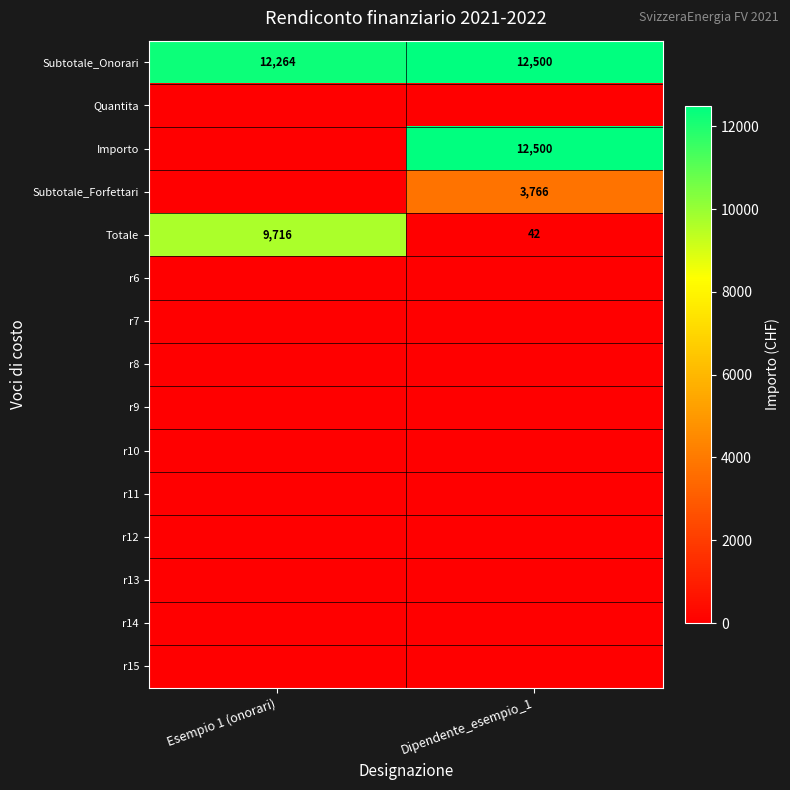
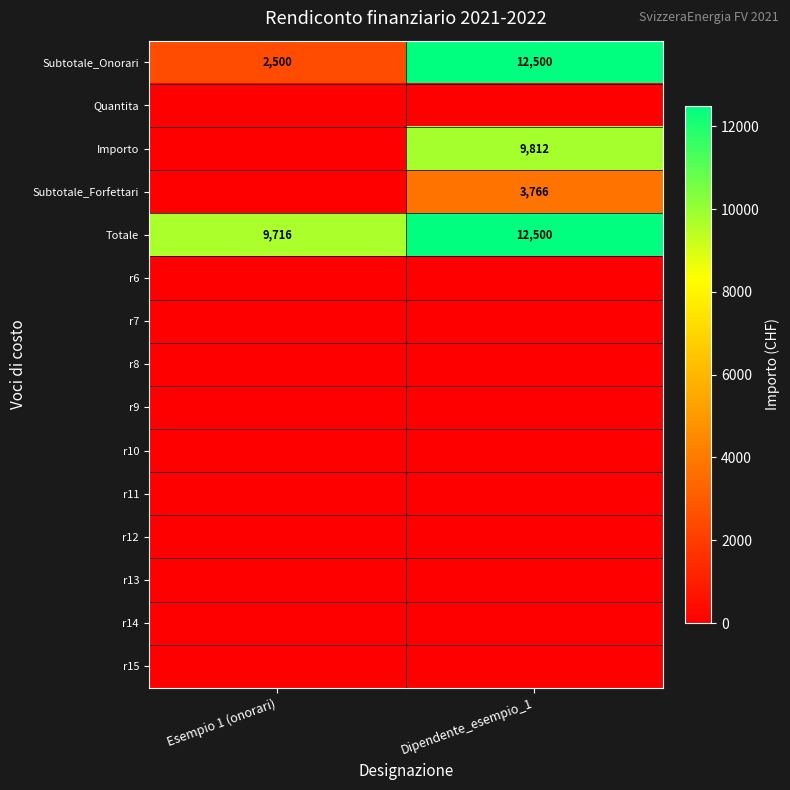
Subtotale_Onorari, Esempio 1 (onorari): 12,264 -> 2,500
Importo, Dipendente_esempio_1: 12,500 -> 9,812
Totale, Dipendente_esempio_1: 42 -> 12,500
